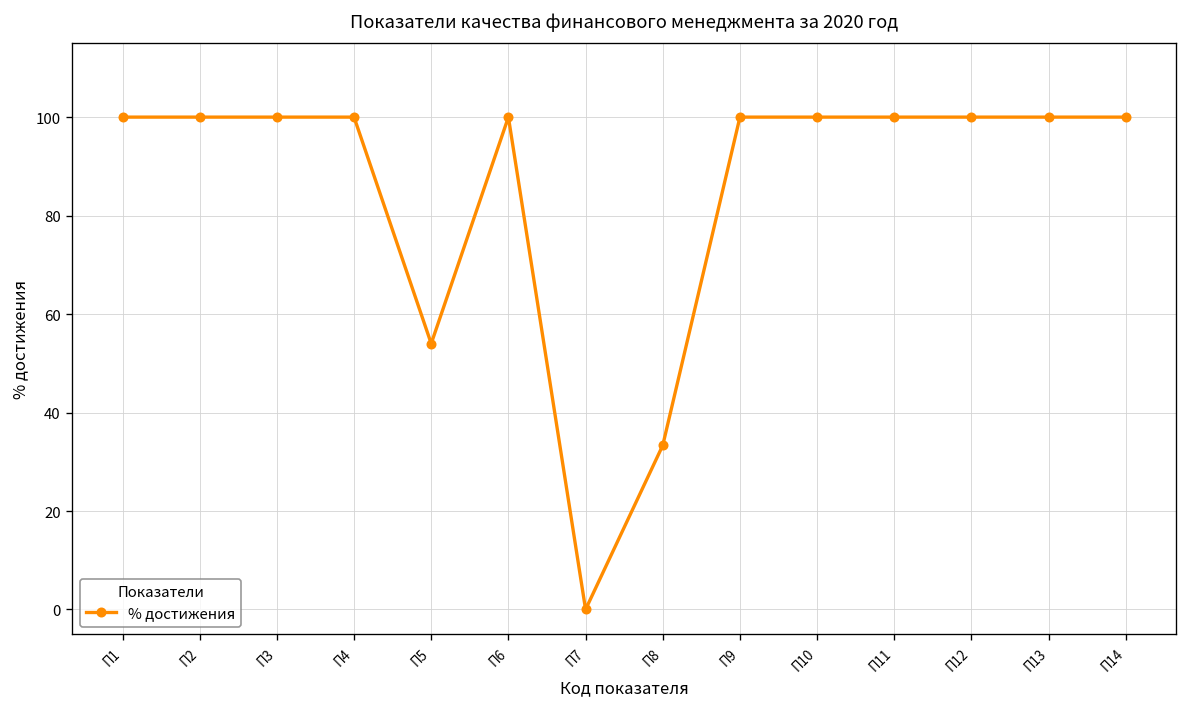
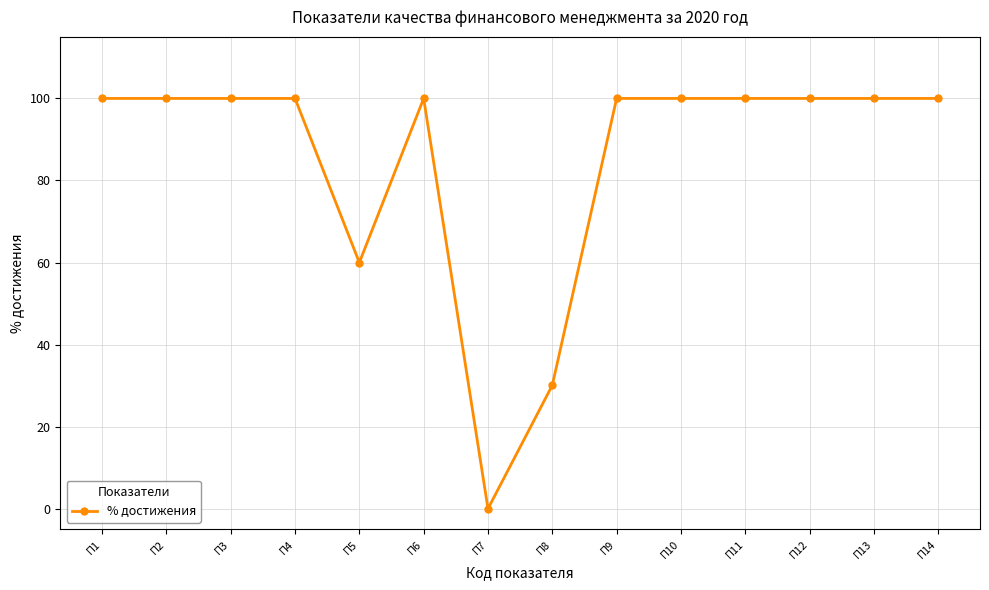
П5: 54 -> 60
П8: 33 -> 30
